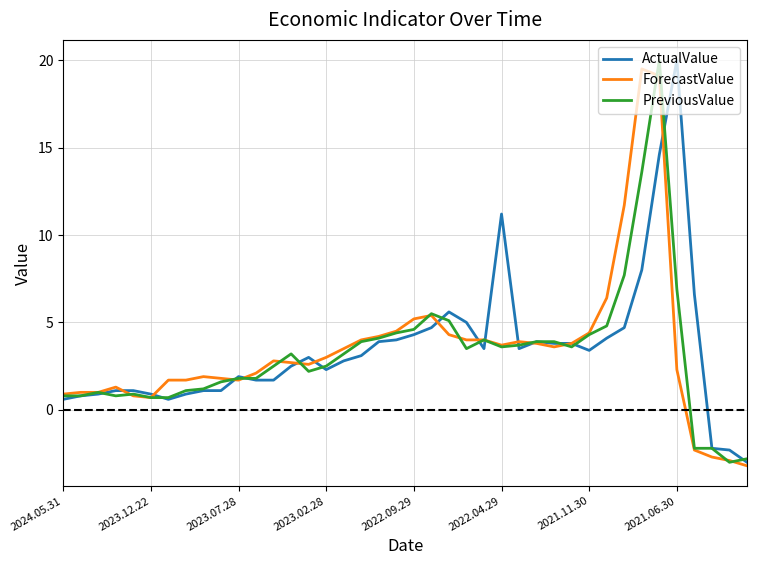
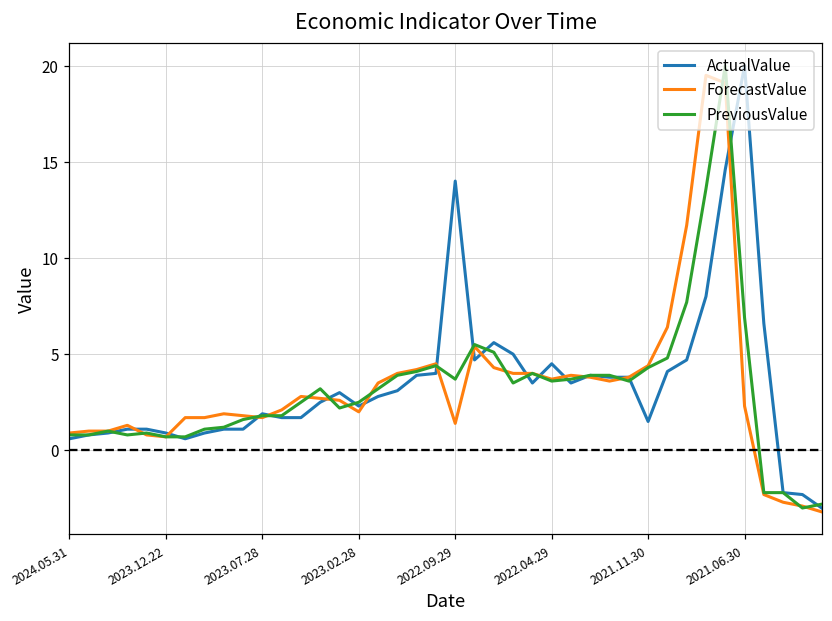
ForecastValue, 2023.02.28: 3 -> 2
ActualValue, 2022.09.29: 4.3 -> 14.0
ForecastValue, 2022.09.29: 5.2 -> 1.4
PreviousValue, 2022.09.29: 4.6 -> 3.7
ActualValue, 2022.04.29: 11.2 -> 4.5
ActualValue, 2021.11.30: 3.4 -> 1.5
